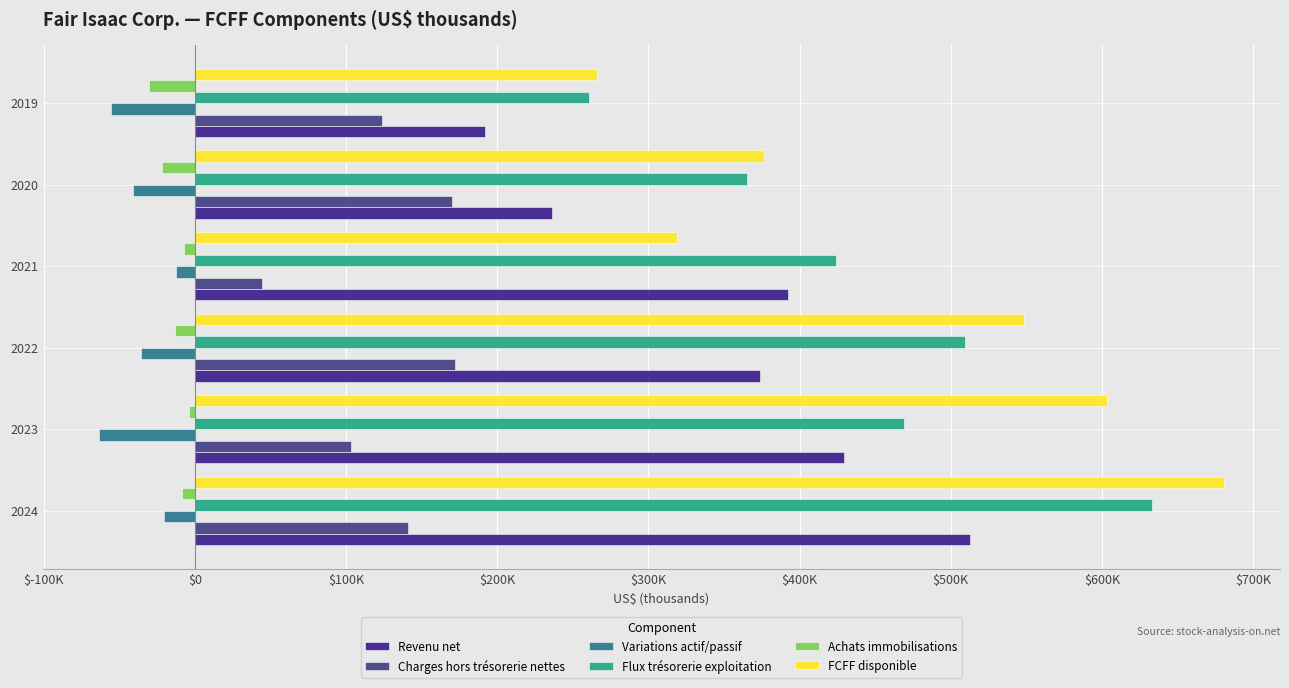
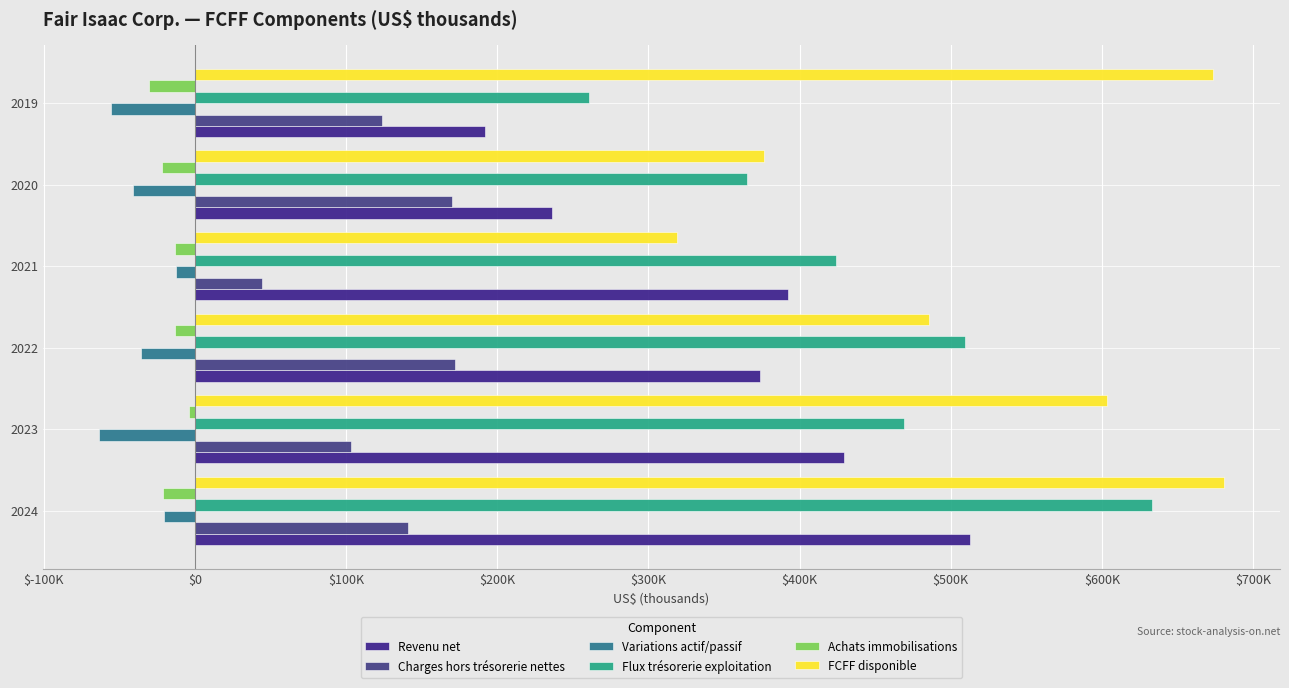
FCFF disponible, 2019: $266000 -> $674000
Achats immobilisations, 2021: $-8000 -> $-13000
FCFF disponible, 2022: $549000 -> $485000
Achats immobilisations, 2024: $-9000 -> $-21000
